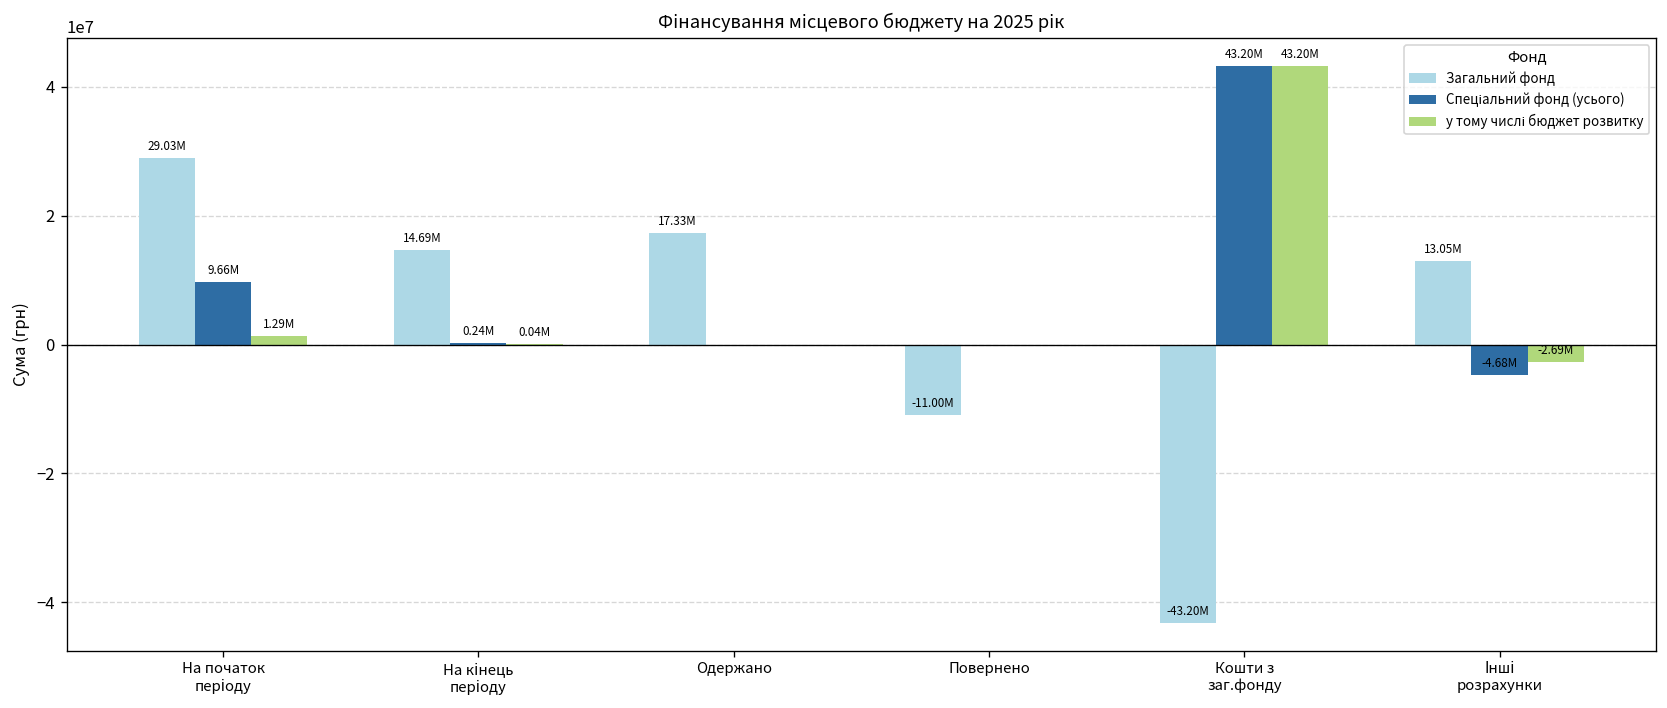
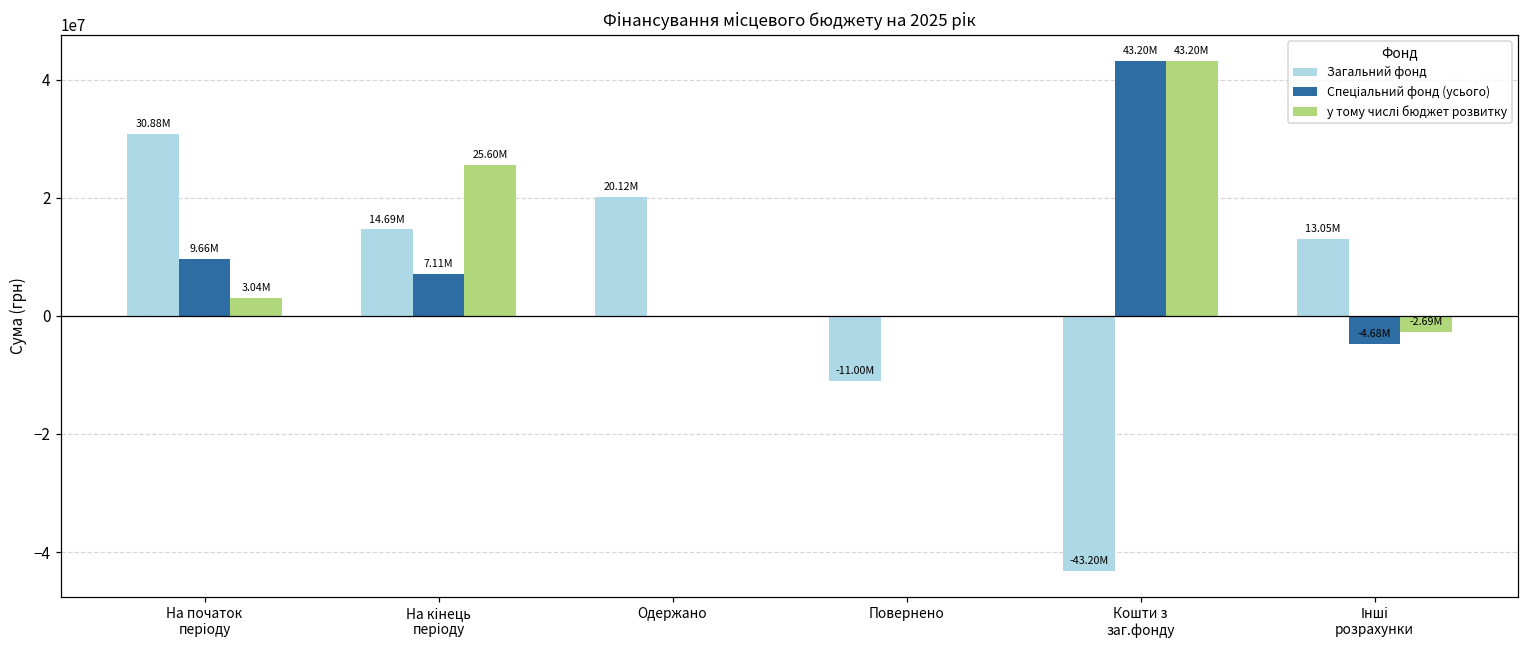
Загальний фонд, На початок періоду: 29.03M -> 30.88M
у тому числі бюджет розвитку, На початок періоду: 1.29M -> 3.04M
Спеціальний фонд (усього), На кінець періоду: 0.24M -> 7.11M
у тому числі бюджет розвитку, На кінець періоду: 0.04M -> 25.60M
Загальний фонд, Одержано: 17.33M -> 20.12M
